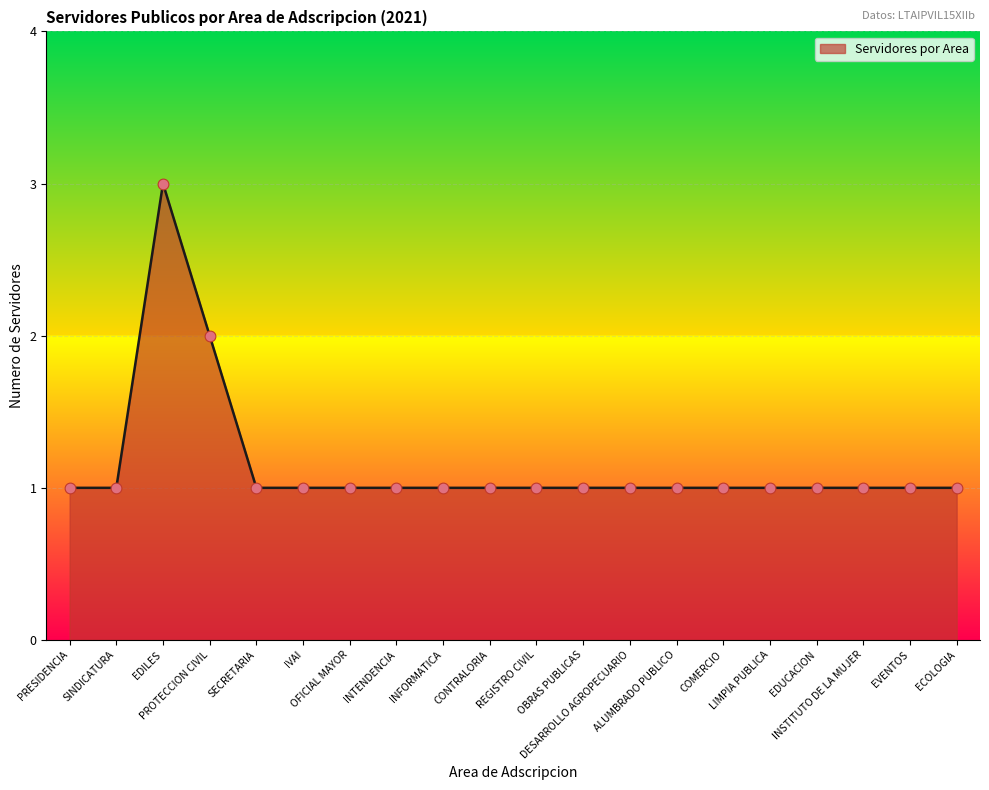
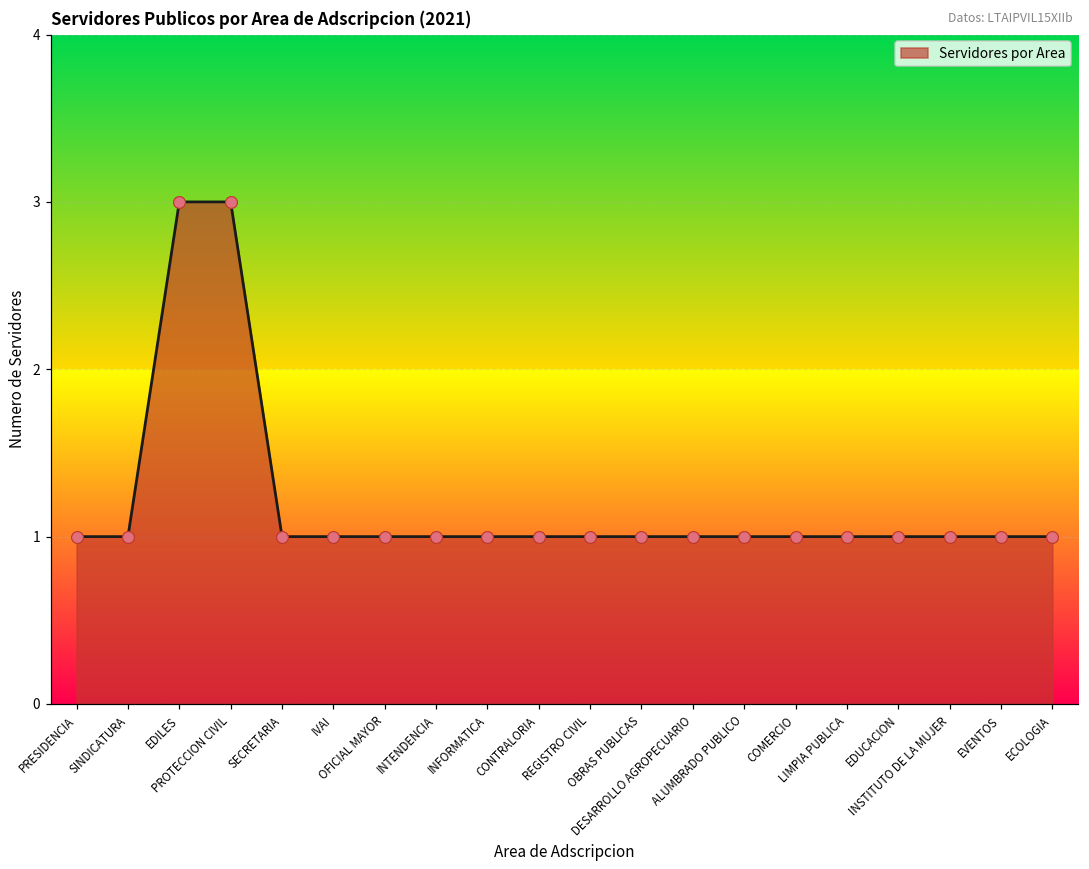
PROTECCION CIVIL: 2 -> 3
